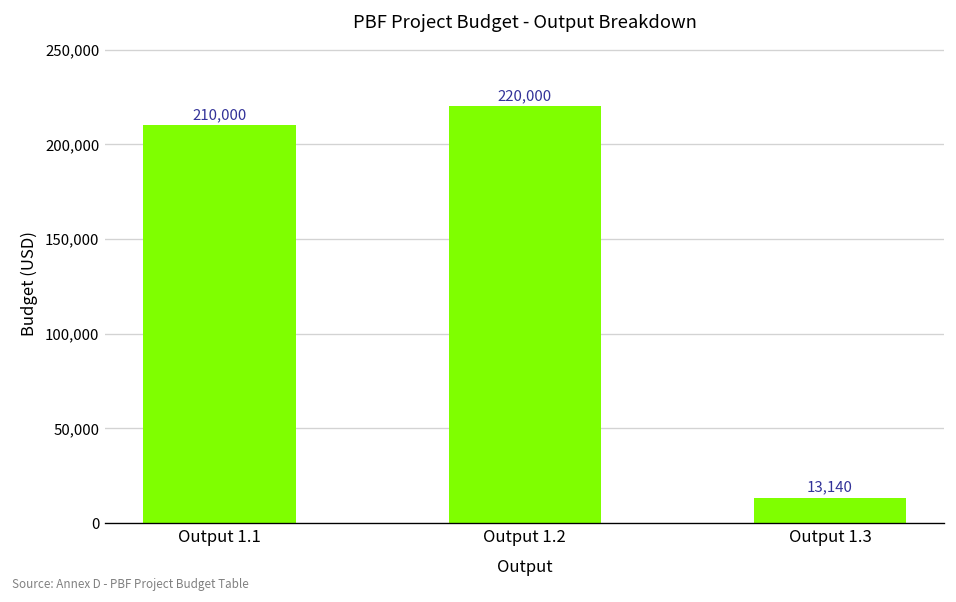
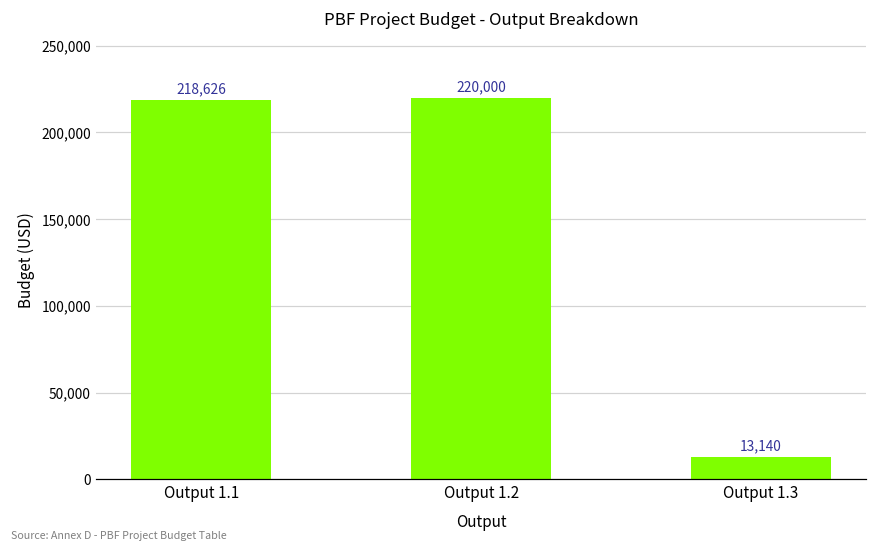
Output 1.1: 210,000 -> 218,626
